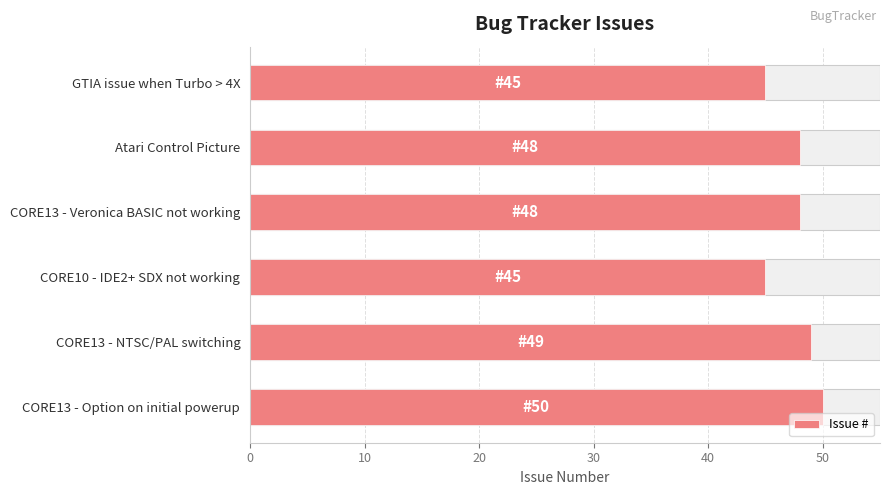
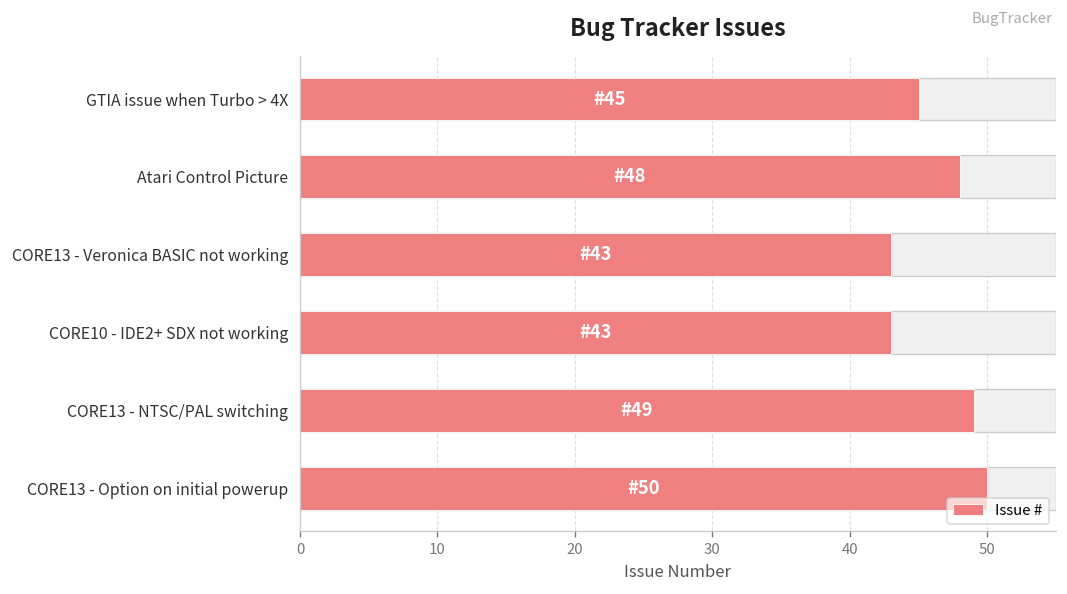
Issue #, CORE13 - Veronica BASIC not working: 48 -> 43
Issue #, CORE10 - IDE2+ SDX not working: 45 -> 43
